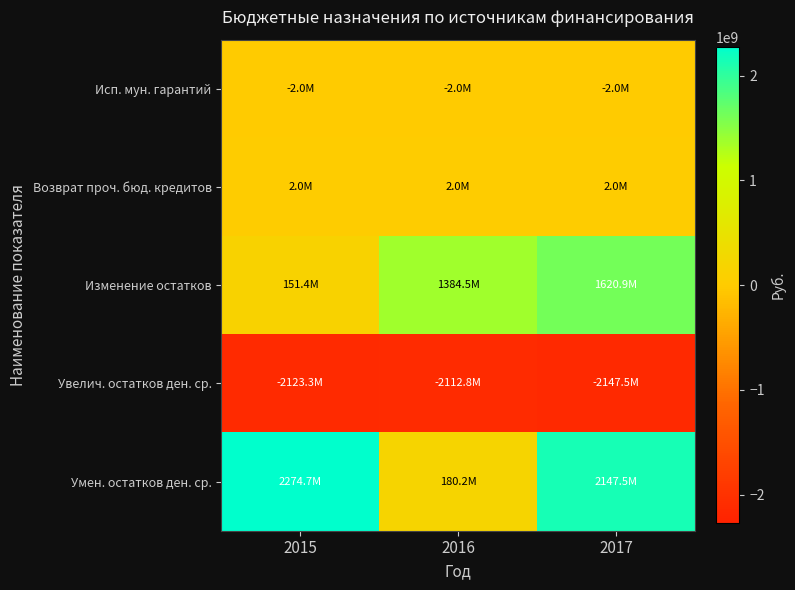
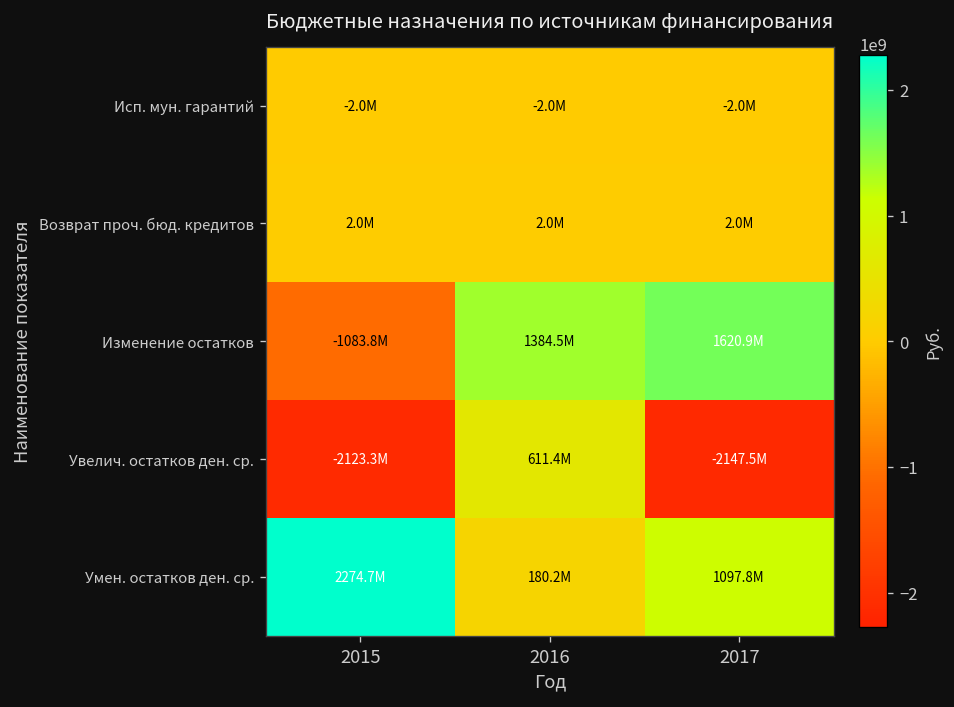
Изменение остатков, 2015: 151.4M -> -1083.8M
Увелич. остатков ден. ср., 2016: -2112.8M -> 611.4M
Умен. остатков ден. ср., 2017: 2147.5M -> 1097.8M
